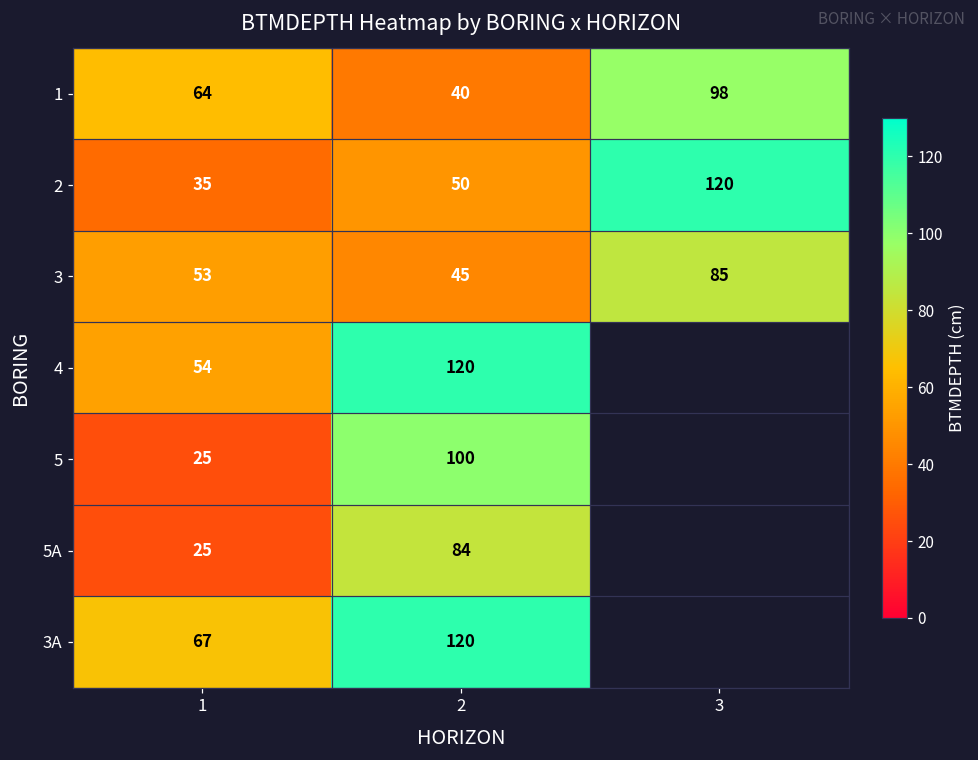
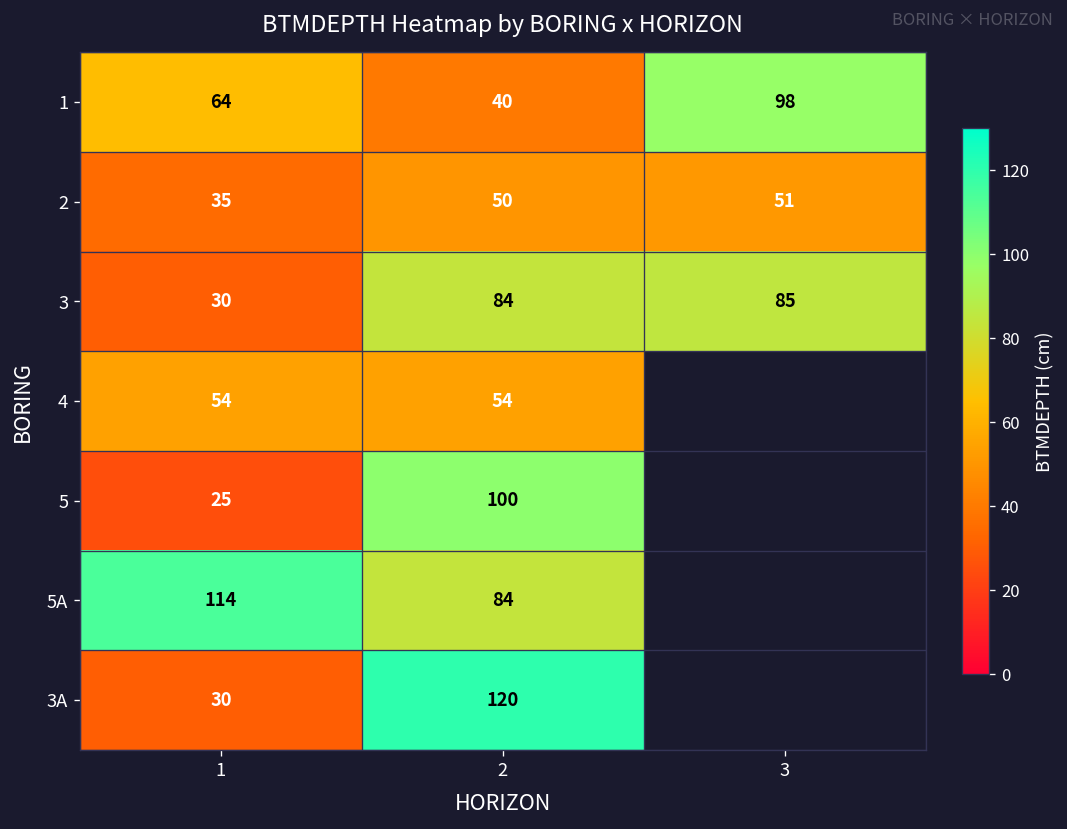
2, 3: 120 -> 51
3, 1: 53 -> 30
3, 2: 45 -> 84
4, 2: 120 -> 54
5A, 1: 25 -> 114
3A, 1: 67 -> 30
